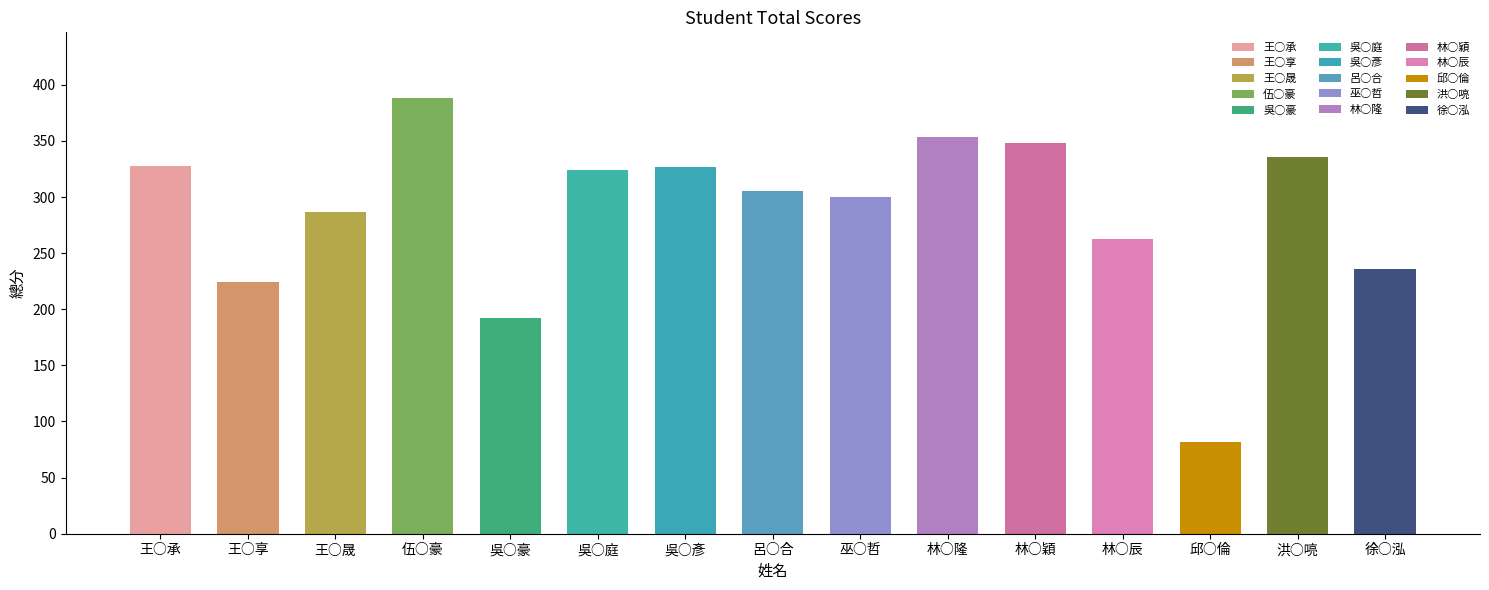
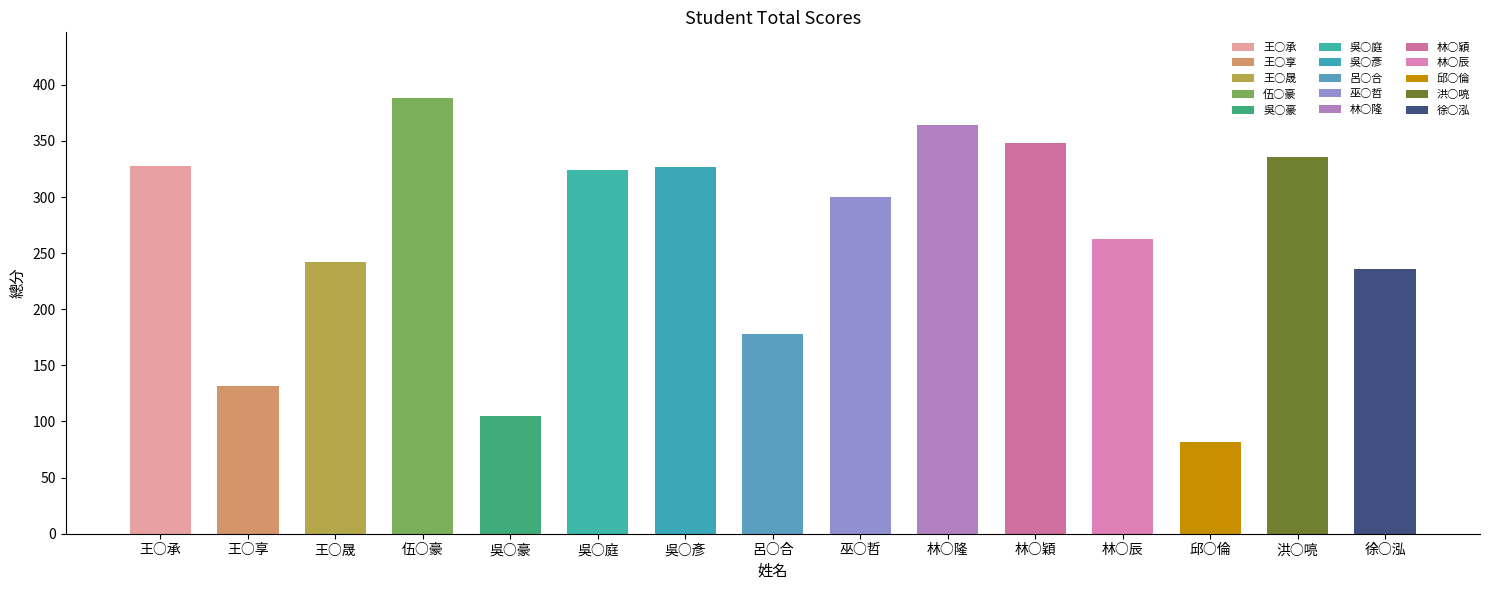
王○享: 224 -> 132
王○晟: 287 -> 242
吳○豪: 193 -> 105
呂○合: 306 -> 178
林○隆: 353 -> 364
